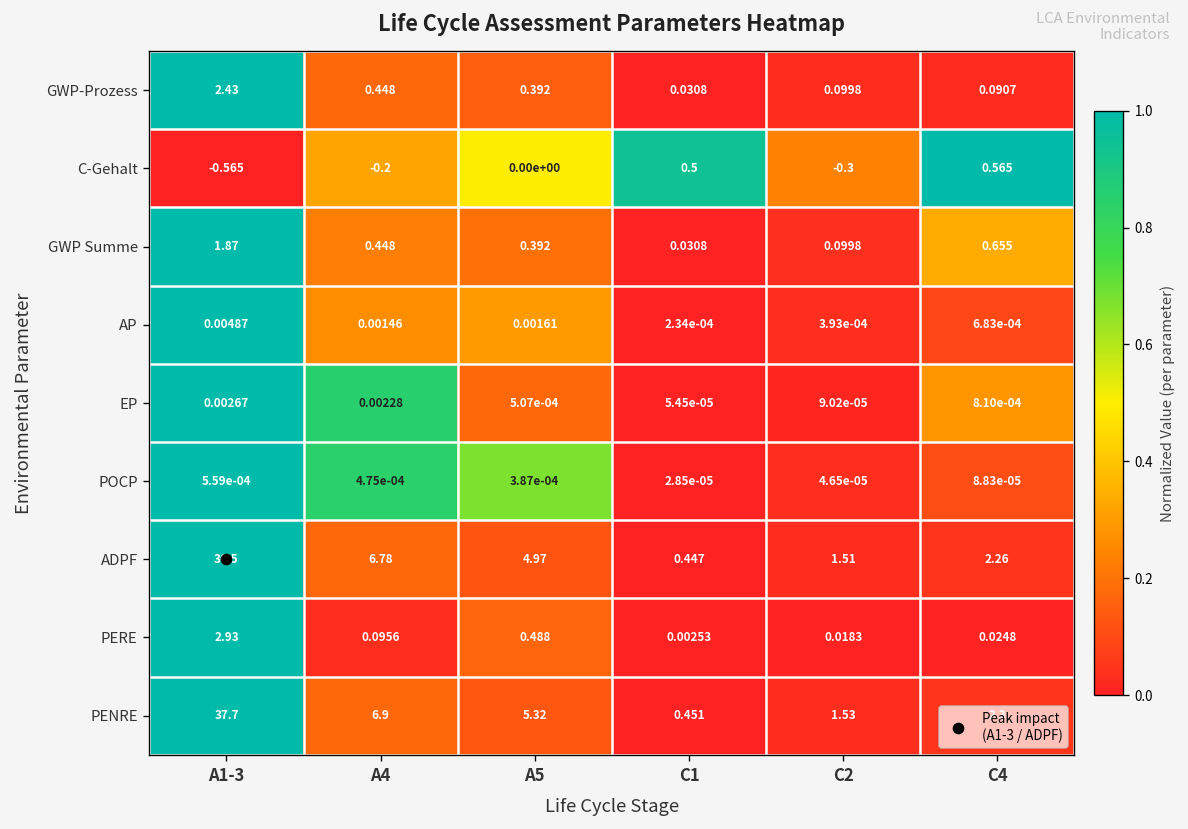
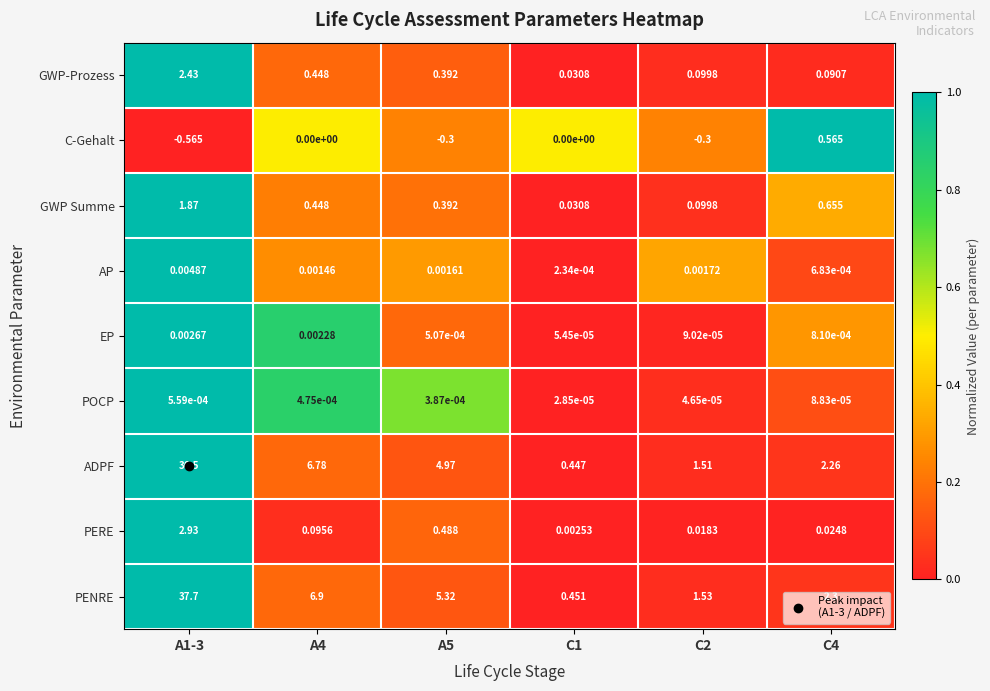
C-Gehalt, A4: -0.2 -> 0.00e+00
C-Gehalt, A5: 0.00e+00 -> -0.3
C-Gehalt, C1: 0.5 -> 0.00e+00
AP, C2: 3.93e-04 -> 0.00172
